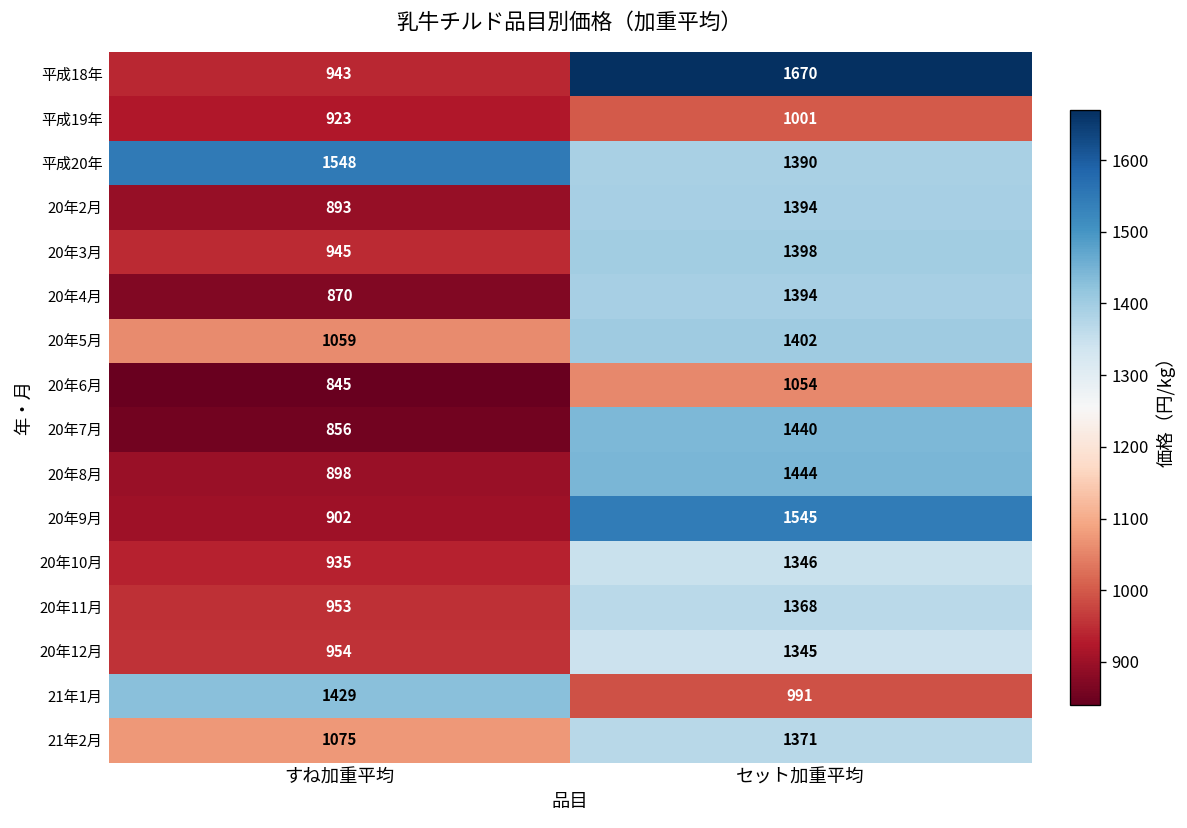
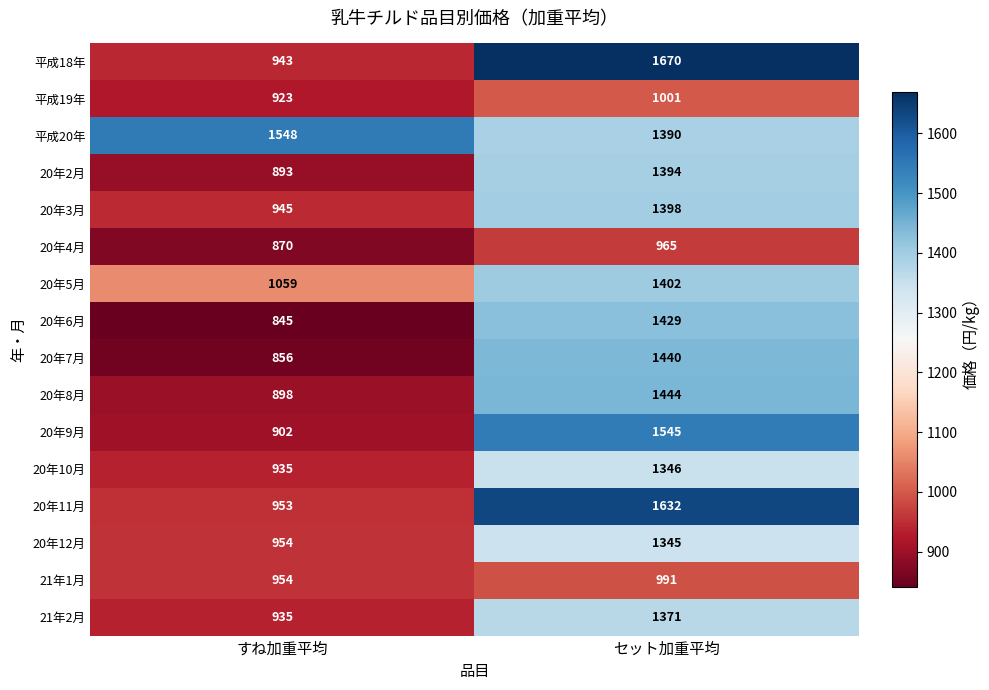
20年4月, セット加重平均: 1394 -> 965
20年6月, セット加重平均: 1054 -> 1429
20年11月, セット加重平均: 1368 -> 1632
21年1月, すね加重平均: 1429 -> 954
21年2月, すね加重平均: 1075 -> 935
